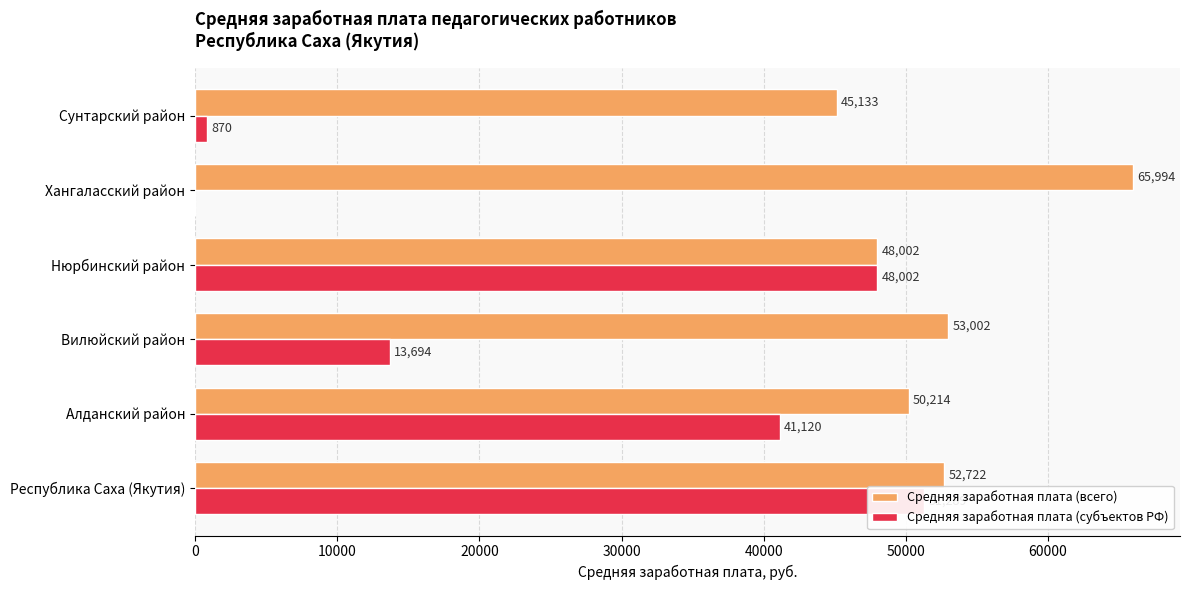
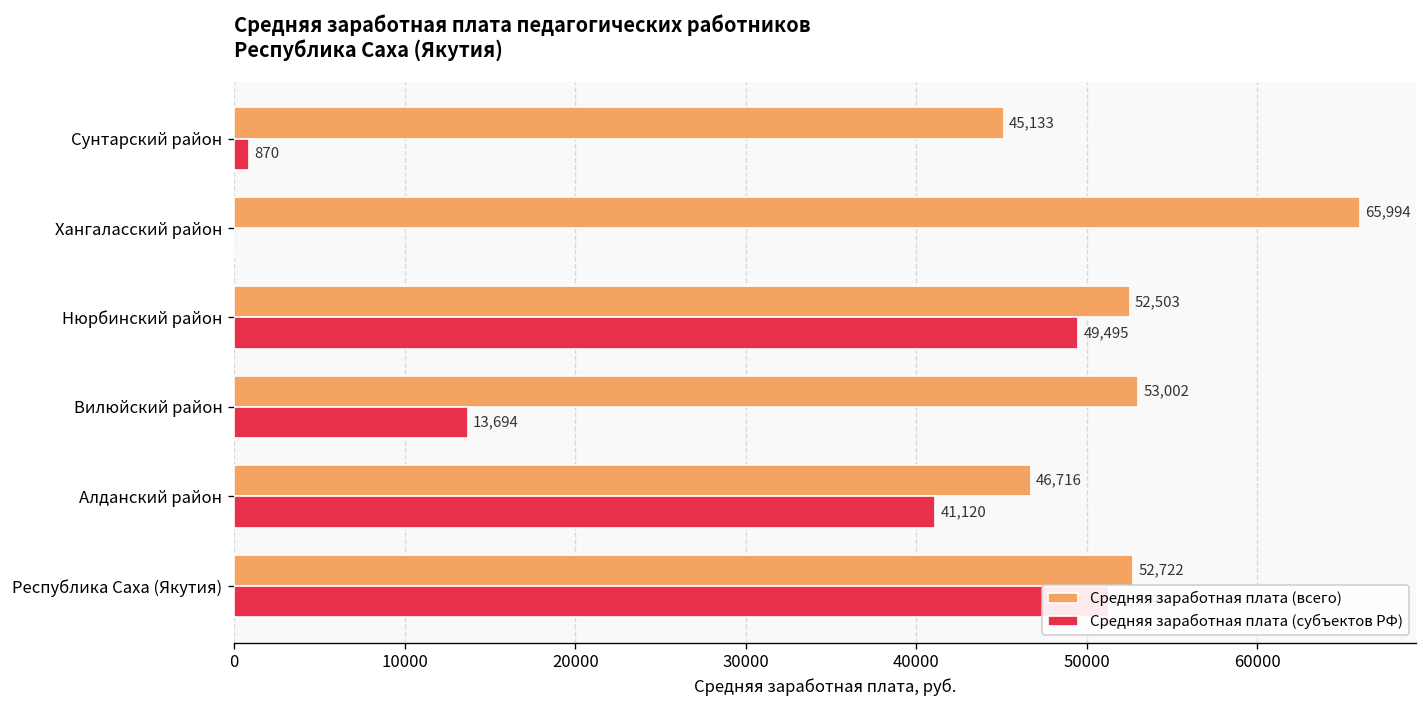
Средняя заработная плата (всего), Нюрбинский район: 48,002 -> 52,503
Средняя заработная плата (субъектов РФ), Нюрбинский район: 48,002 -> 49,495
Средняя заработная плата (всего), Алданский район: 50,214 -> 46,716
